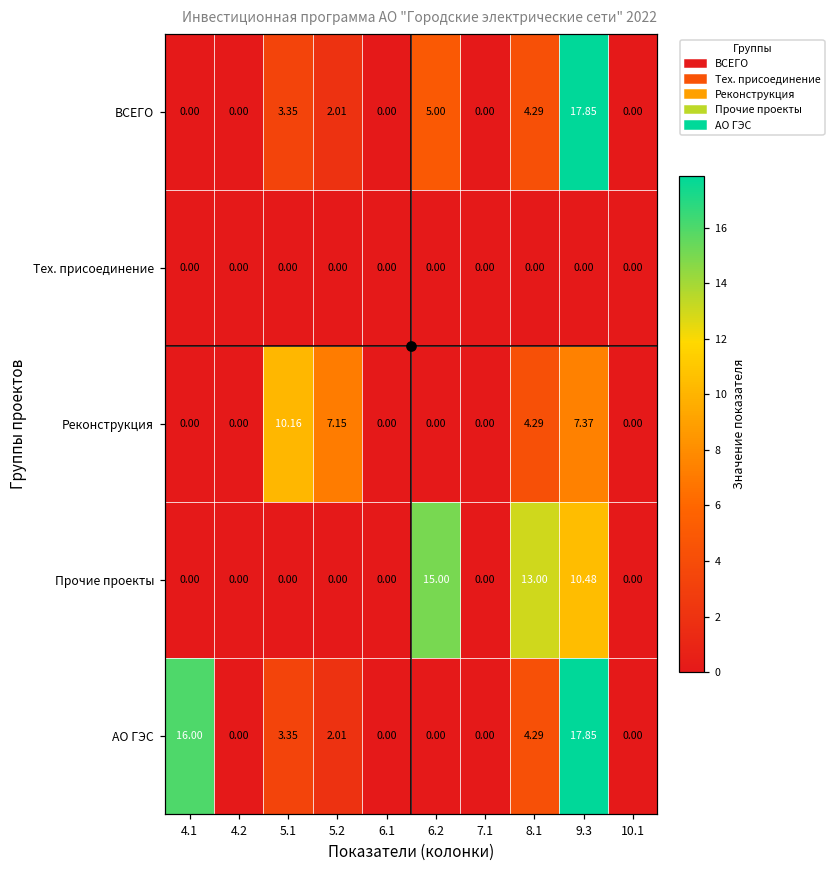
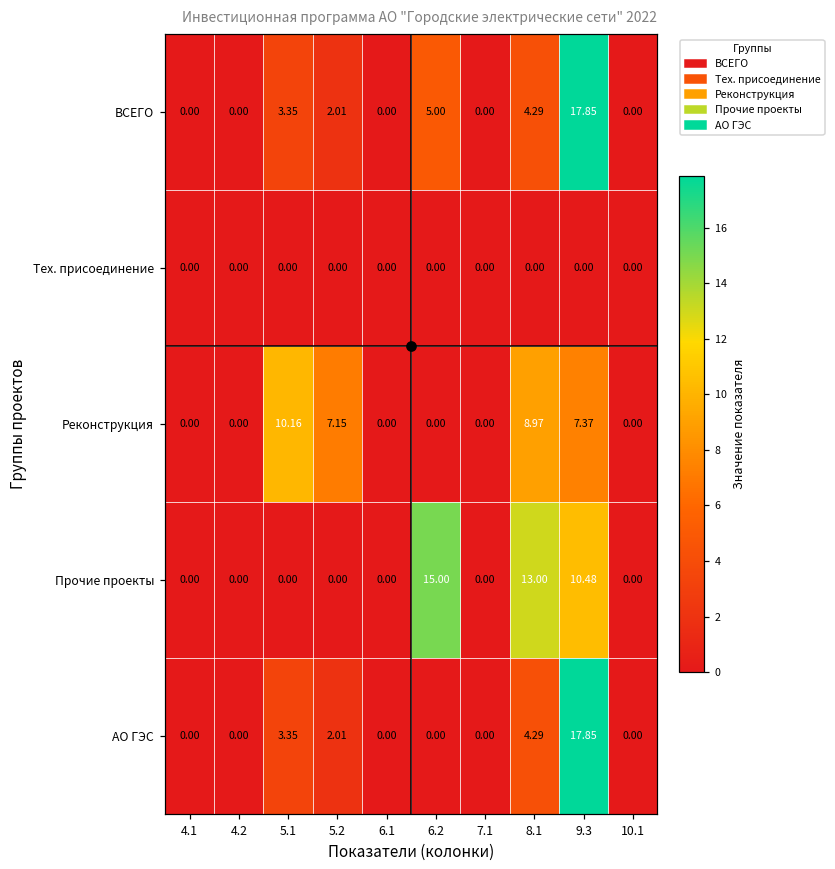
Реконструкция, 8.1: 4.29 -> 8.97
АО ГЭС, 4.1: 16.00 -> 0.00
